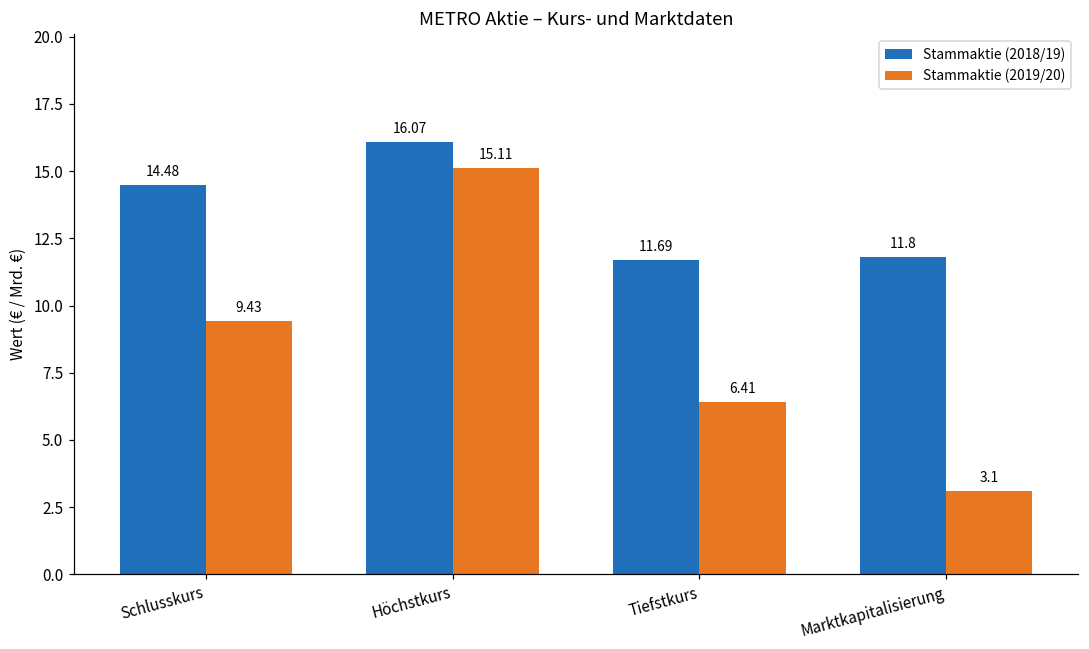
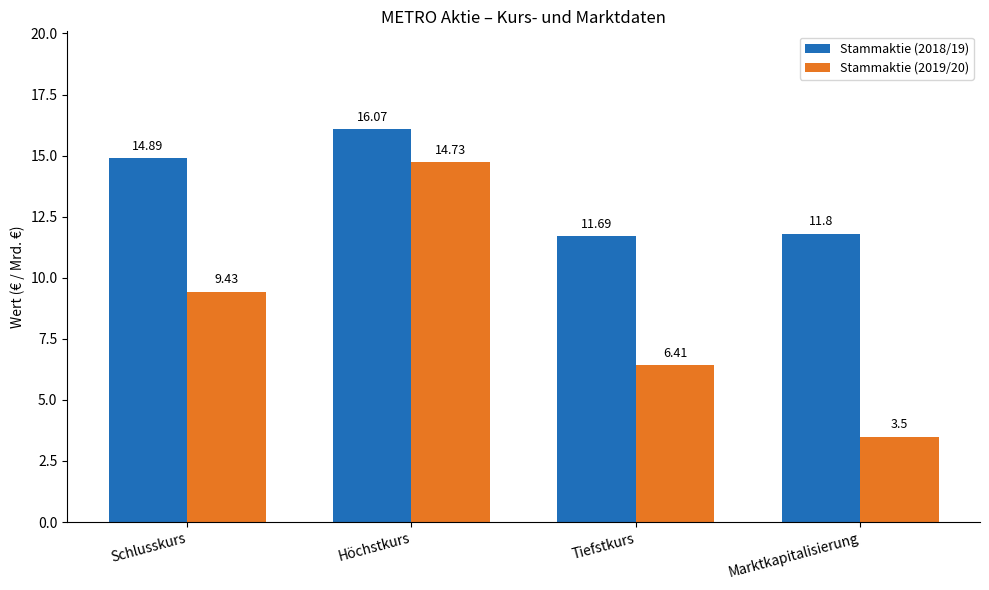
Stammaktie (2018/19), Schlusskurs: 14.48 -> 14.89
Stammaktie (2019/20), Höchstkurs: 15.11 -> 14.73
Stammaktie (2019/20), Marktkapitalisierung: 3.1 -> 3.5
